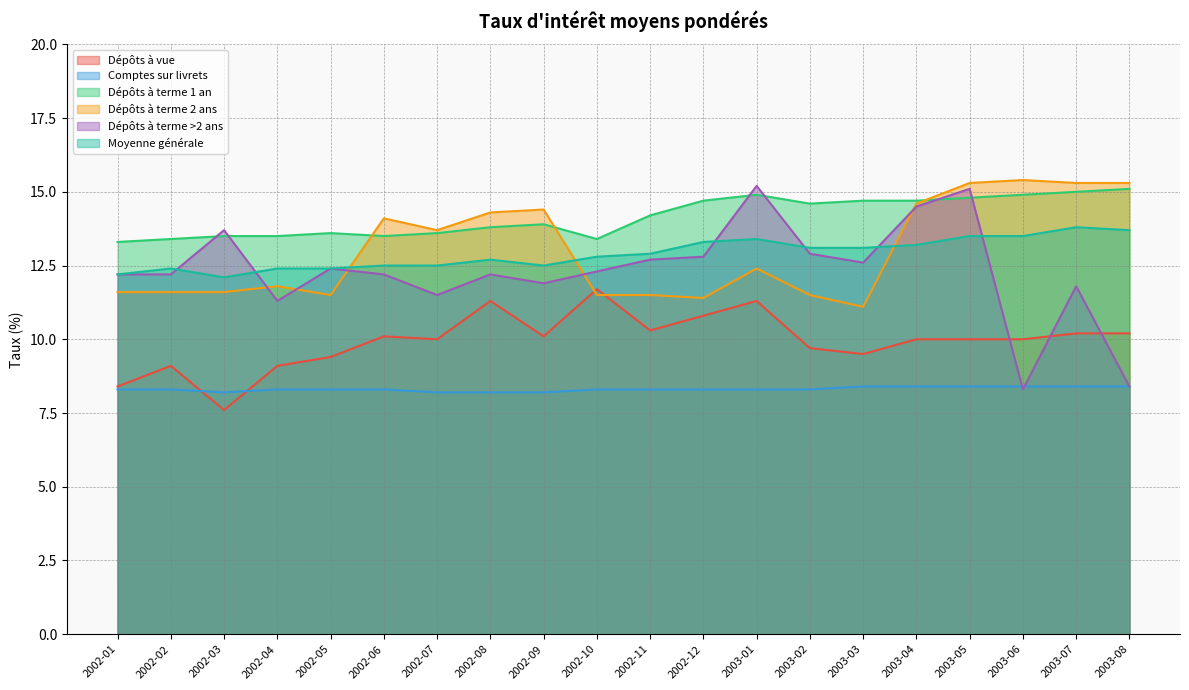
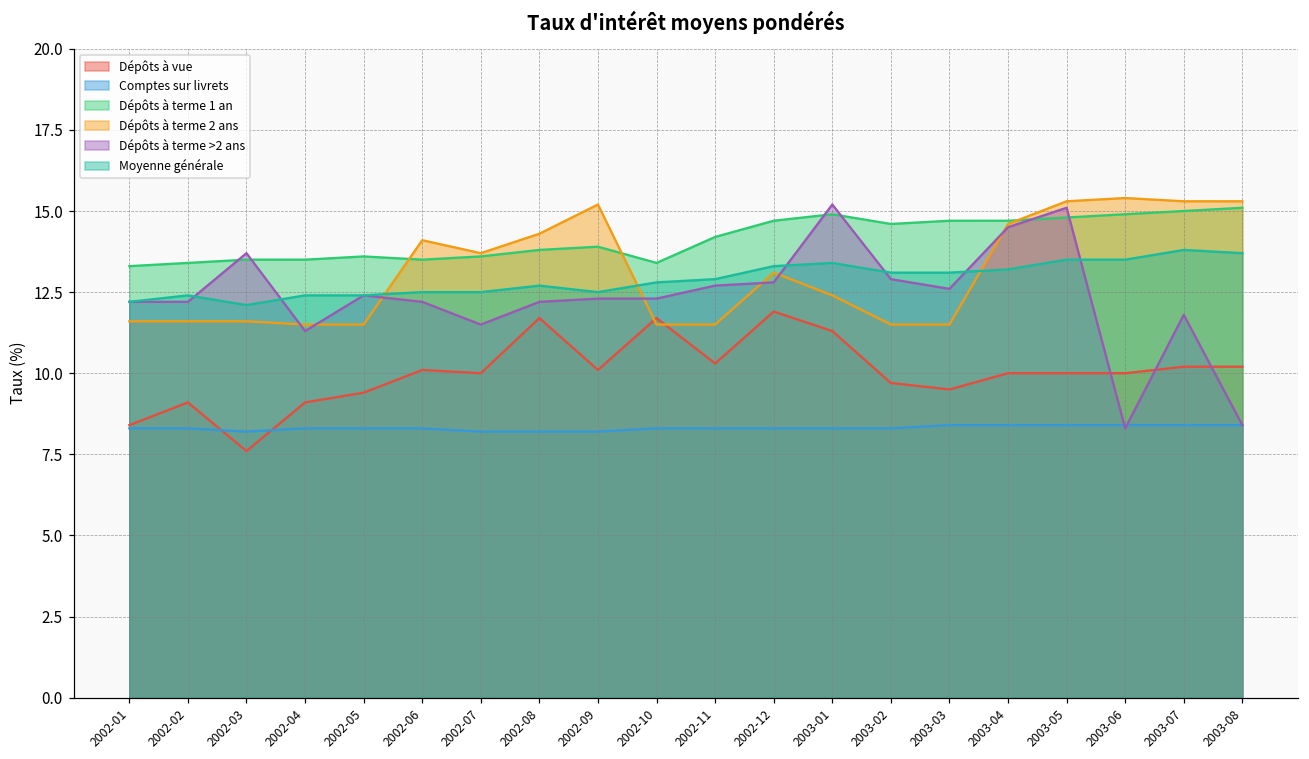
Dépôts à terme 2 ans, 2002-04: 11.8 -> 11.5
Dépôts à vue, 2002-08: 11.3 -> 11.7
Dépôts à terme 2 ans, 2002-09: 14.4 -> 15.2
Dépôts à terme >2 ans, 2002-09: 11.9 -> 12.3
Dépôts à vue, 2002-12: 10.8 -> 11.9
Dépôts à terme 2 ans, 2002-12: 11.4 -> 13.1
Dépôts à terme 2 ans, 2003-03: 11.1 -> 11.5
